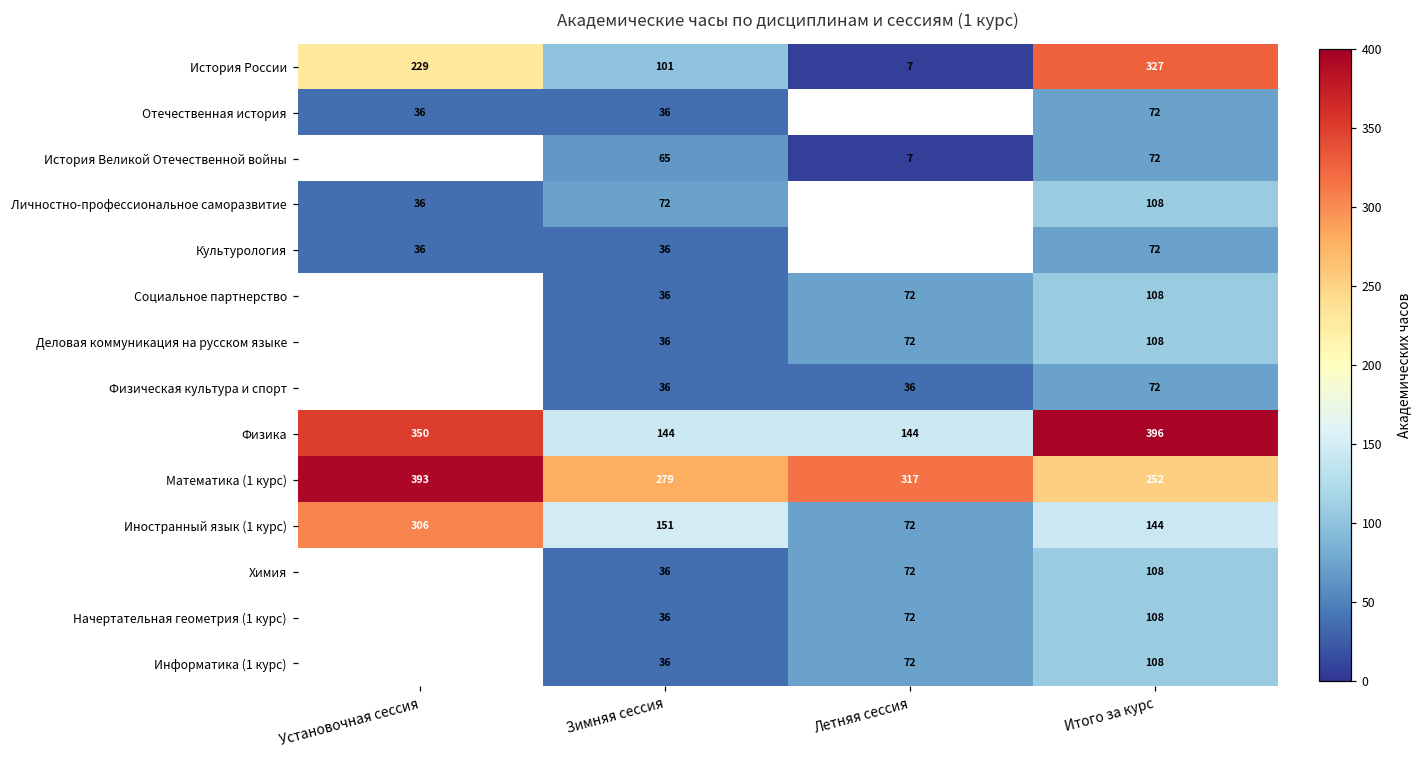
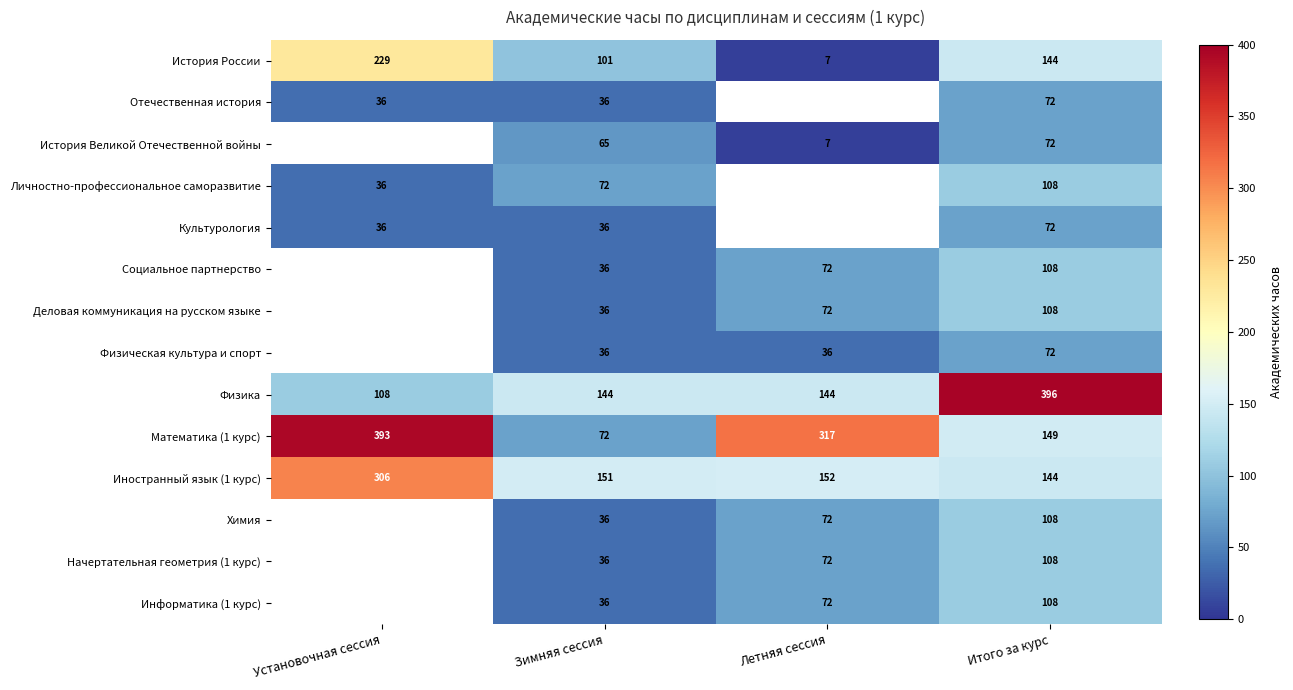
История России, Итого за курс: 327 -> 144
Физика, Установочная сессия: 350 -> 108
Математика (1 курс), Зимняя сессия: 279 -> 72
Математика (1 курс), Итого за курс: 252 -> 149
Иностранный язык (1 курс), Летняя сессия: 72 -> 152
